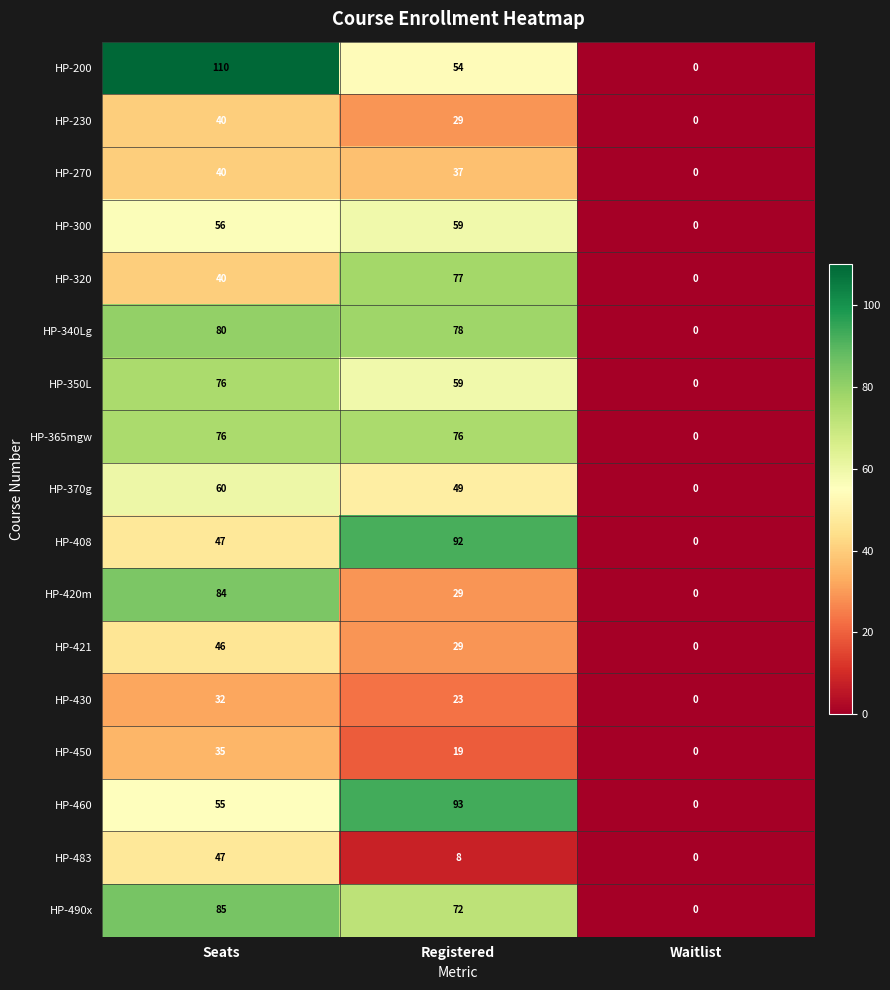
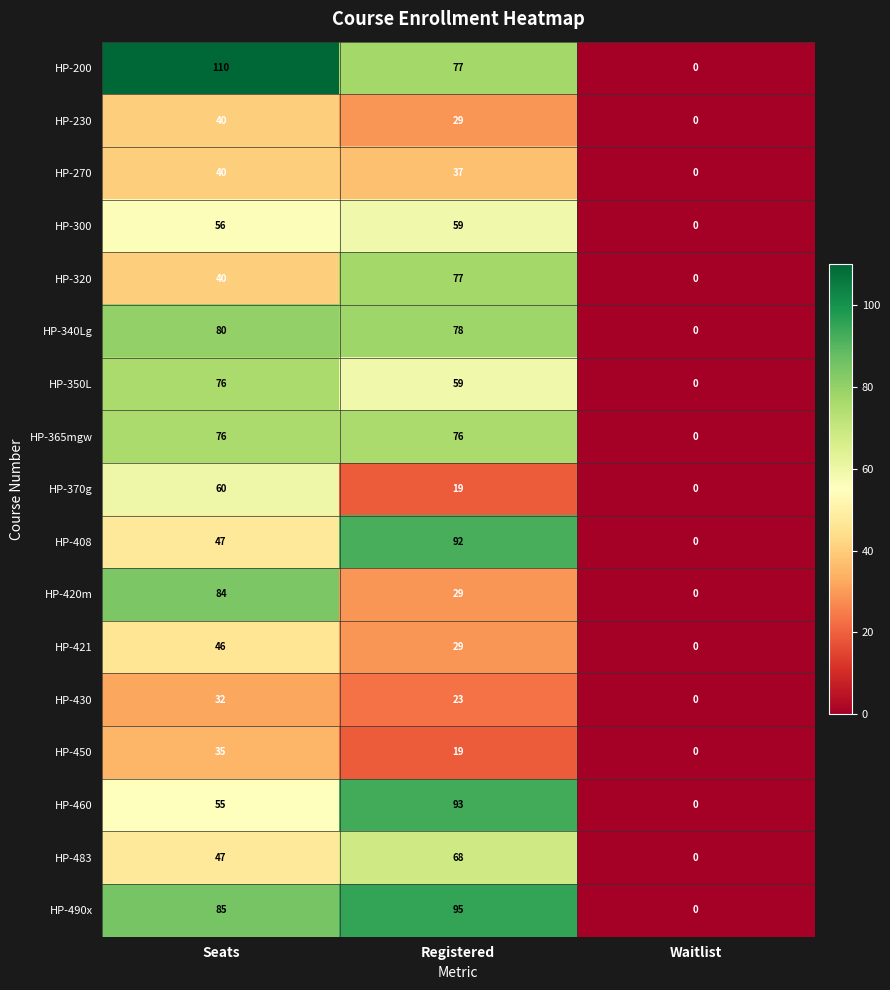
HP-200, Registered: 54 -> 77
HP-370g, Registered: 49 -> 19
HP-483, Registered: 8 -> 68
HP-490x, Registered: 72 -> 95
